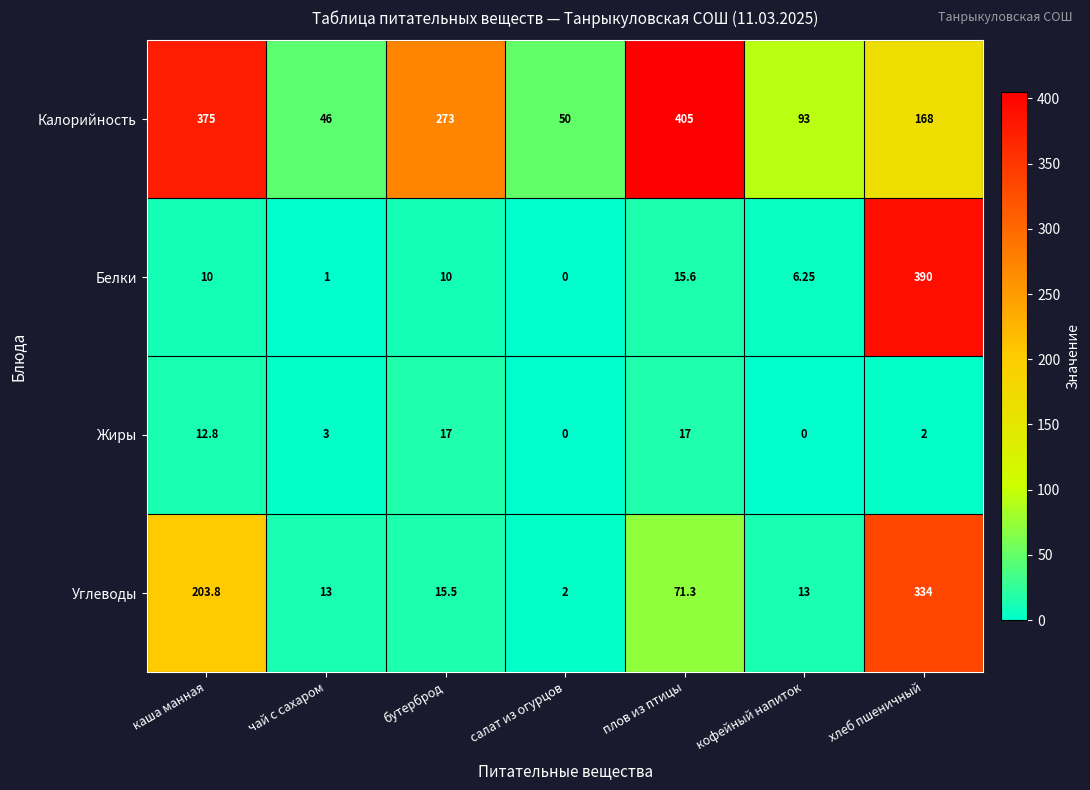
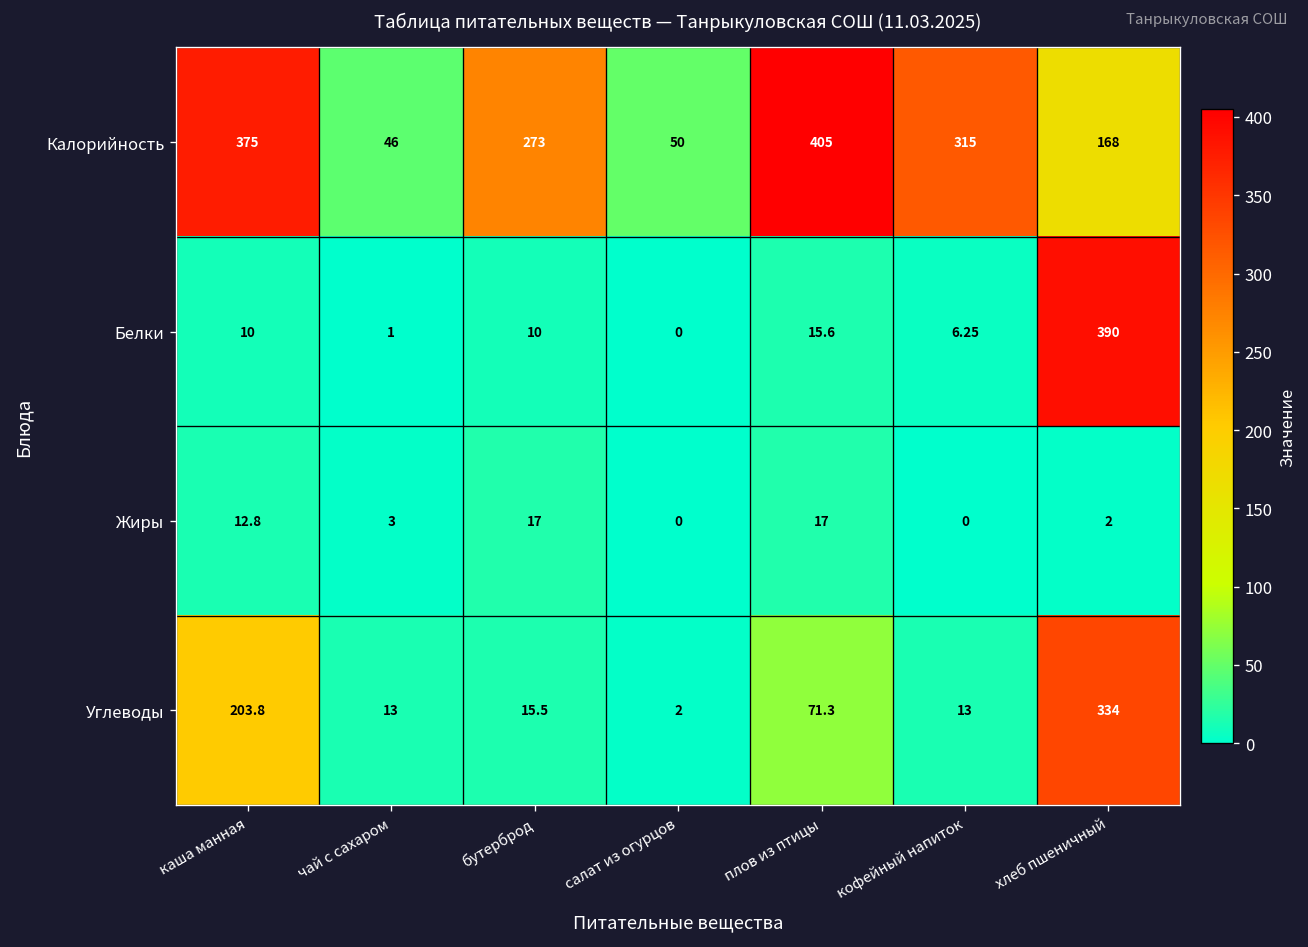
Калорийность, кофейный напиток: 93 -> 315
